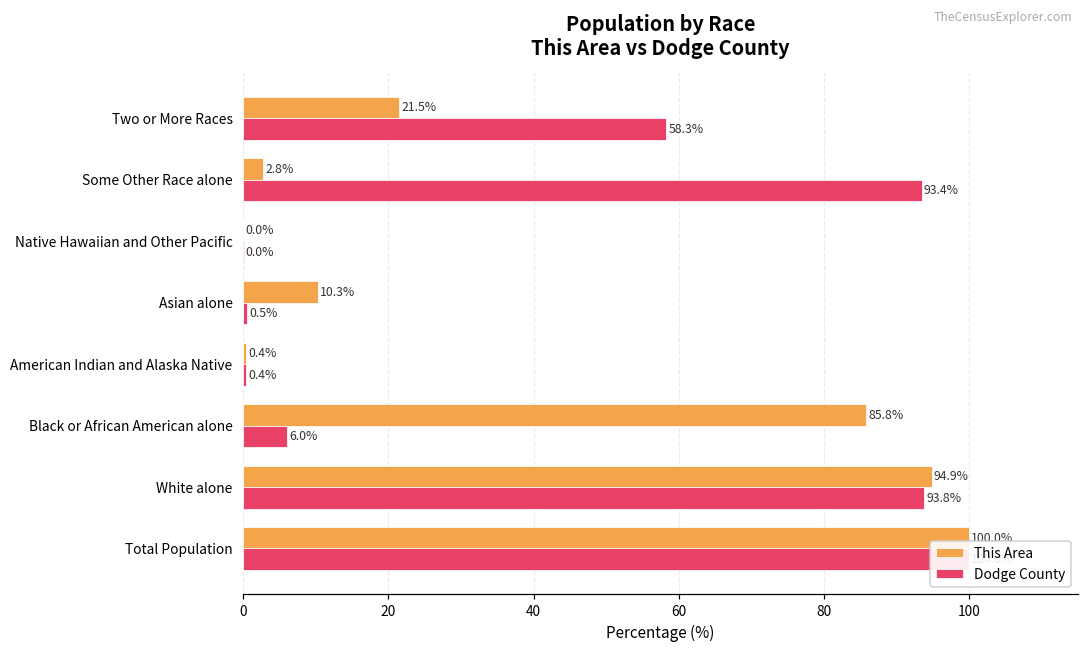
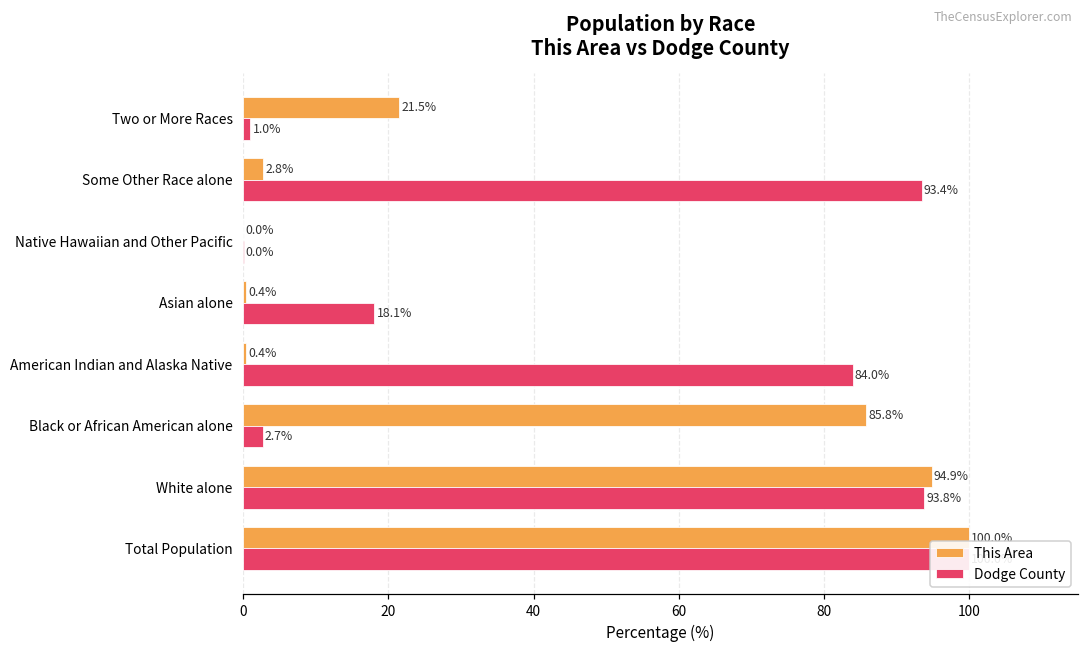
Dodge County, Two or More Races: 58.3% -> 1.0%
This Area, Asian alone: 10.3% -> 0.4%
Dodge County, Asian alone: 0.5% -> 18.1%
Dodge County, American Indian and Alaska Native: 0.4% -> 84.0%
Dodge County, Black or African American alone: 6.0% -> 2.7%
